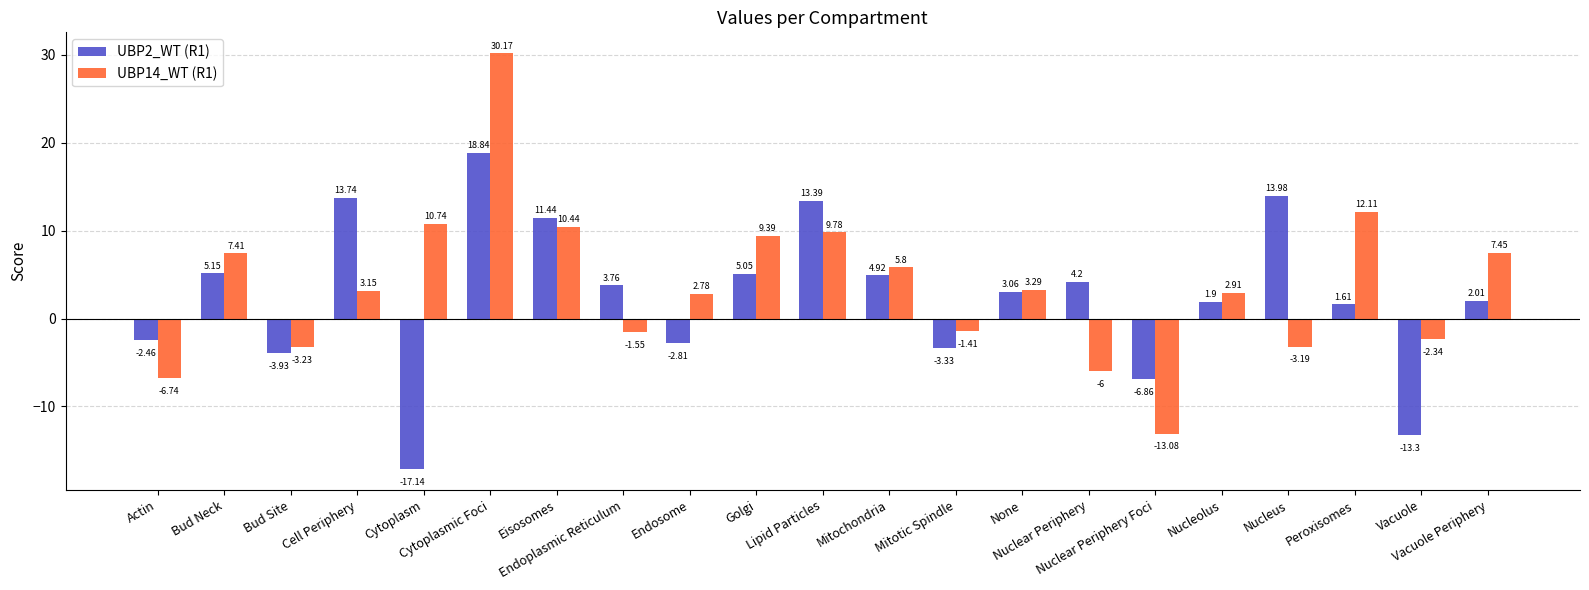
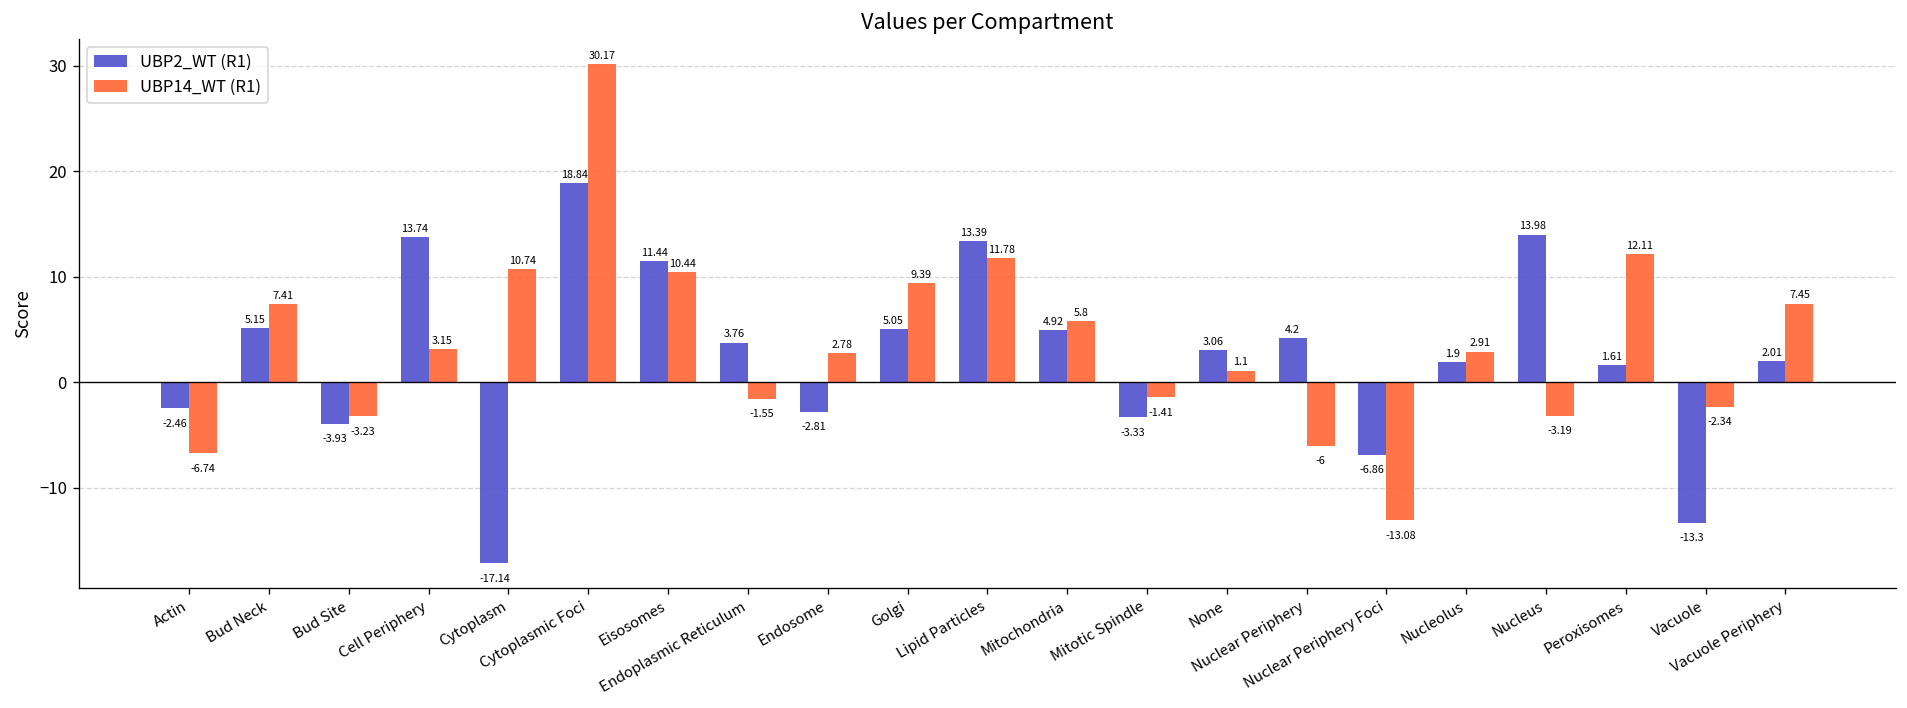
UBP14_WT (R1), Lipid Particles: 9.78 -> 11.78
UBP14_WT (R1), None: 3.29 -> 1.1
